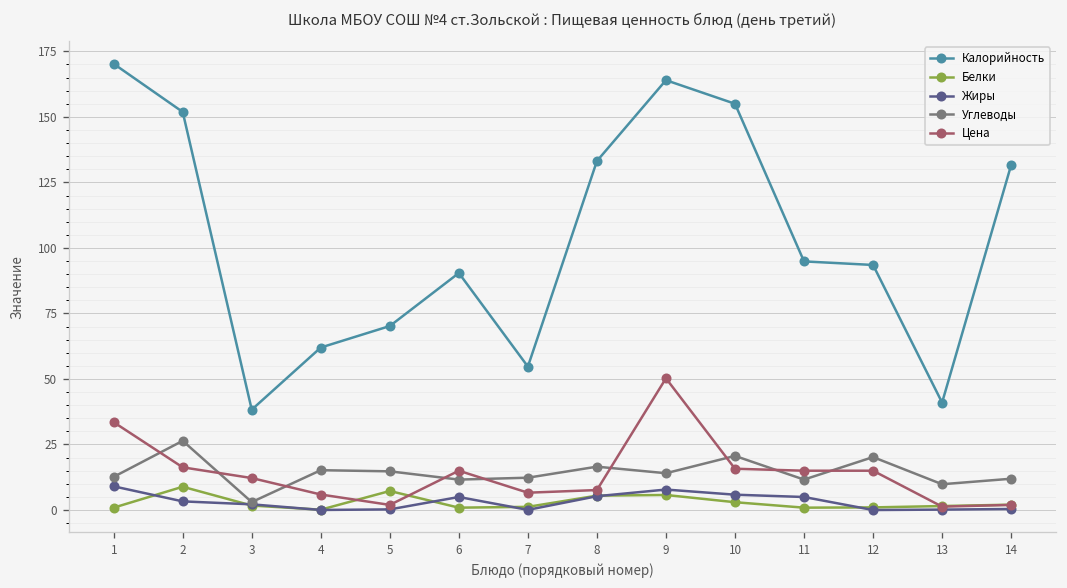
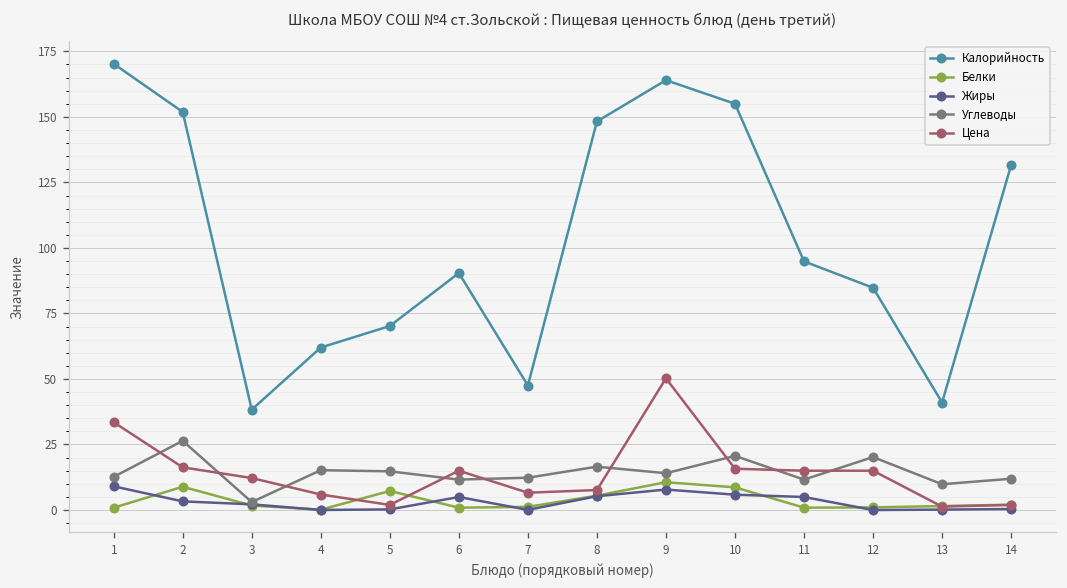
Калорийность, 7: 55 -> 48
Калорийность, 8: 133 -> 148
Белки, 9: 6 -> 11
Белки, 10: 3 -> 9
Калорийность, 12: 94 -> 85
